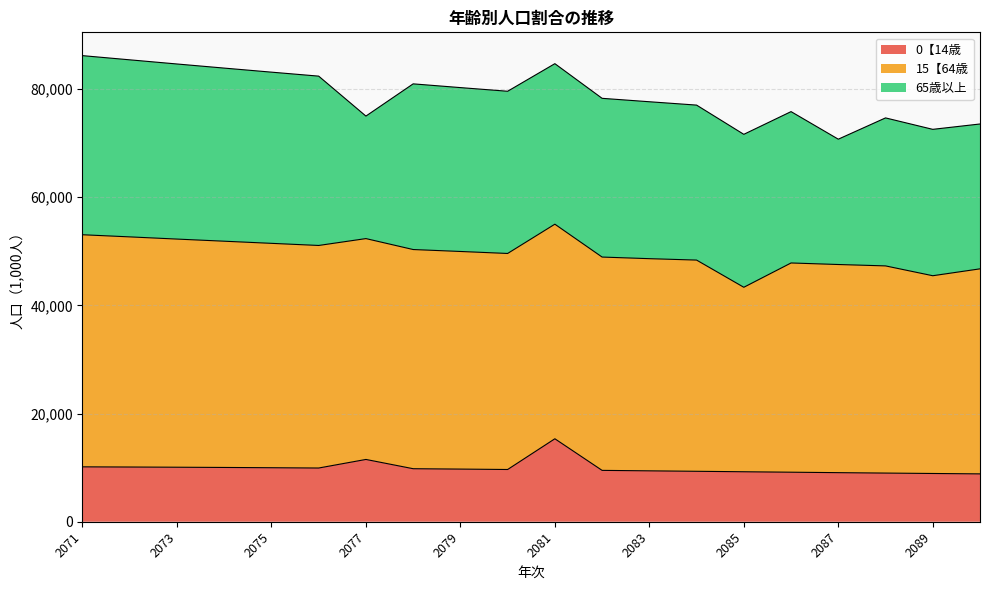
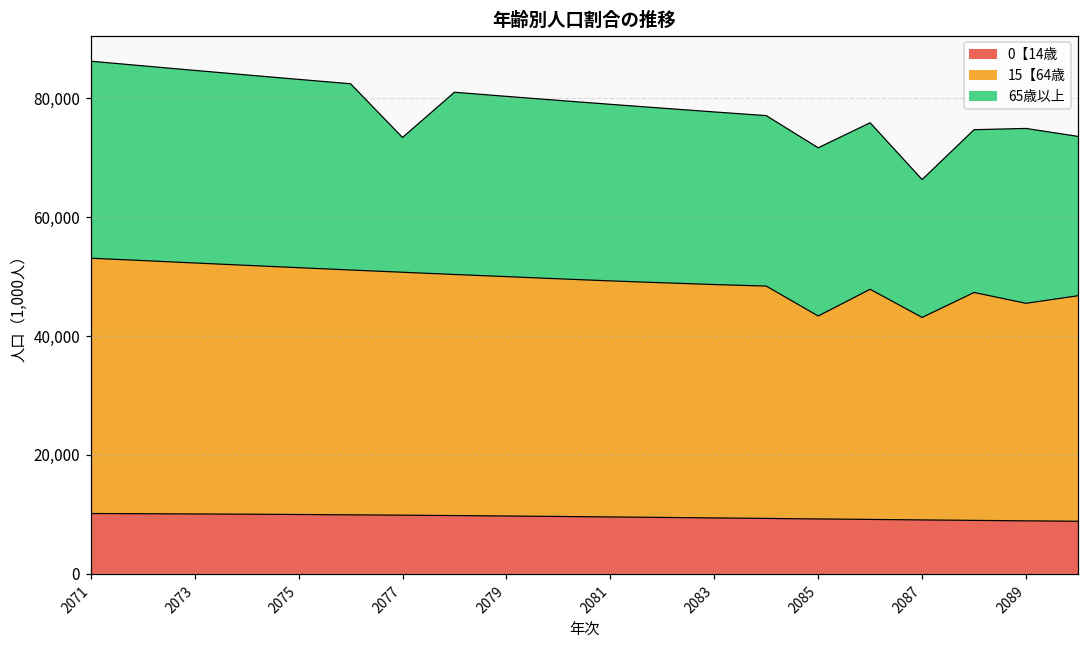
0【14歳, 2077: 12,000 -> 10,000
0【14歳, 2081: 15,000 -> 10,000
15【64歳, 2087: 38,000 -> 34,000
65歳以上, 2089: 27,000 -> 29,000
